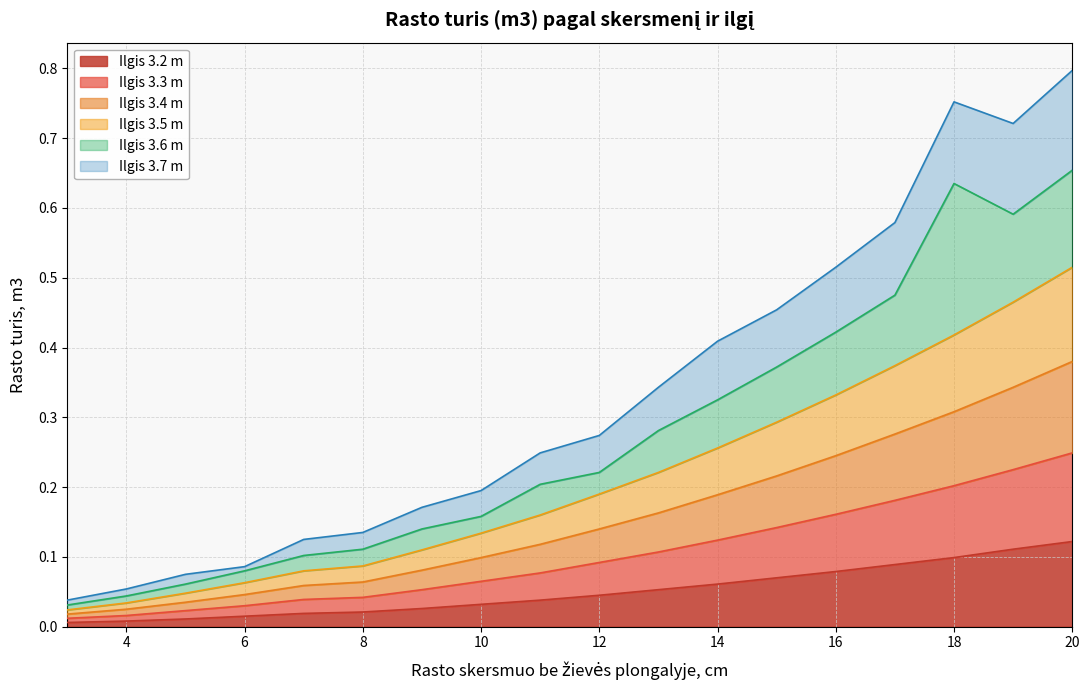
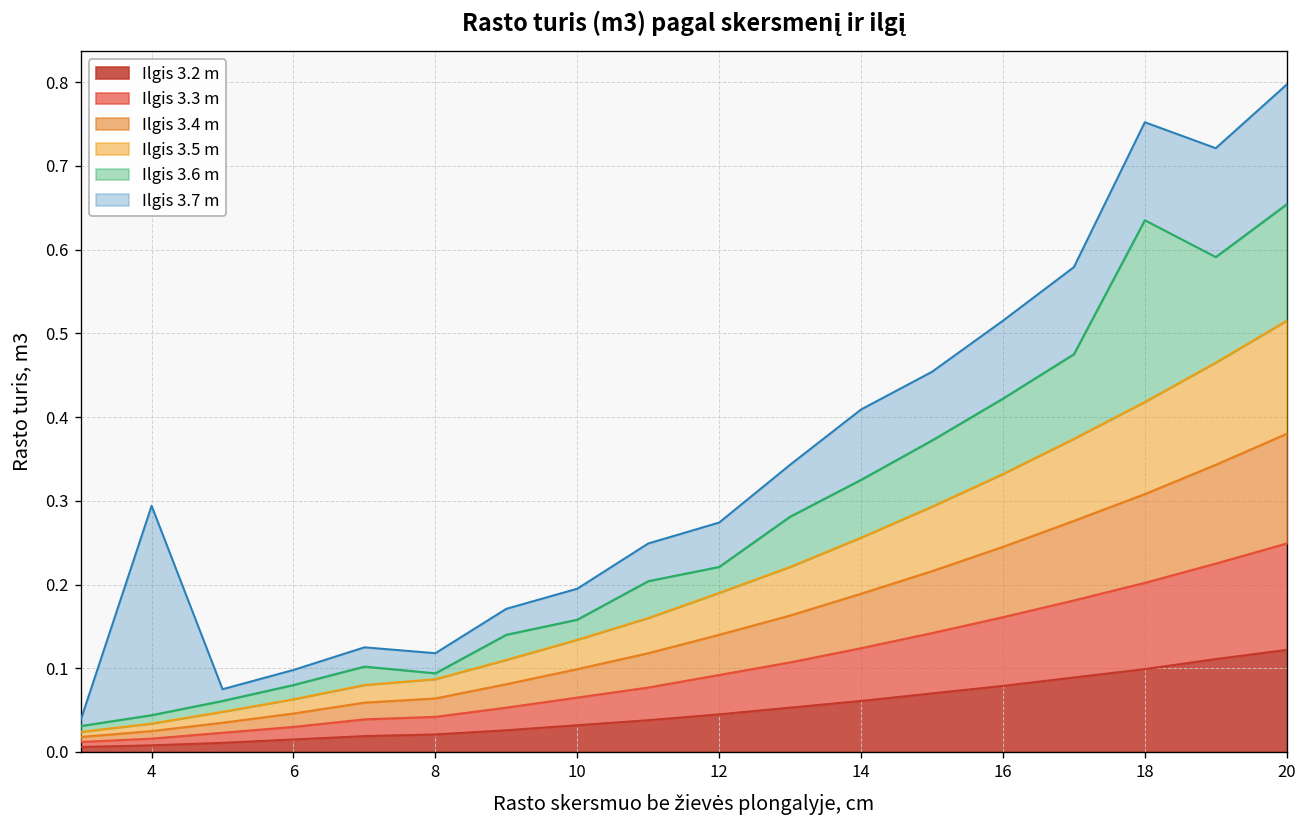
Ilgis 3.7 m, 4: 0.01 -> 0.25
Ilgis 3.7 m, 6: 0.01 -> 0.02
Ilgis 3.6 m, 8: 0.02 -> 0.01
